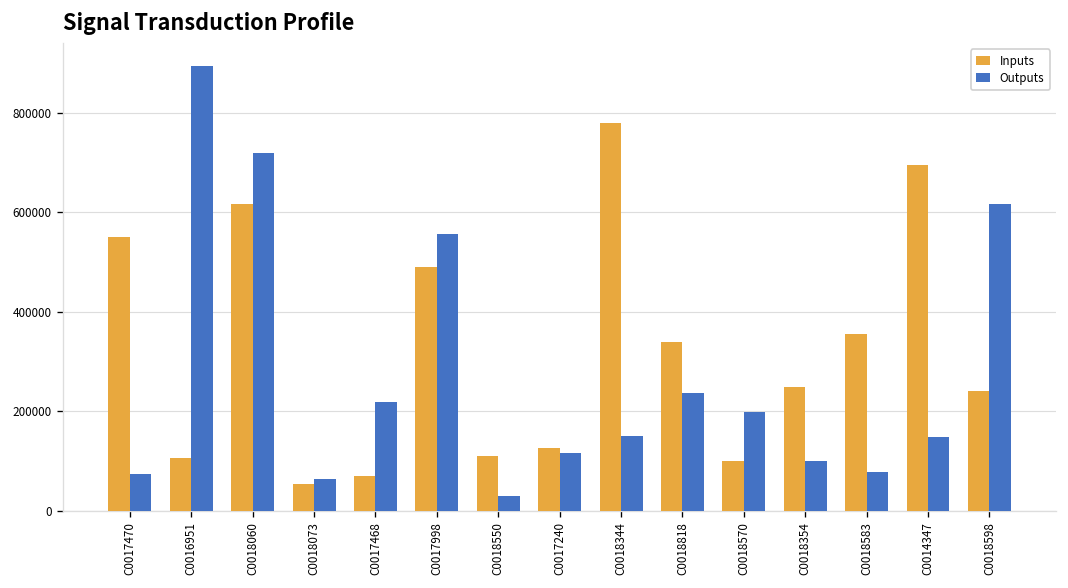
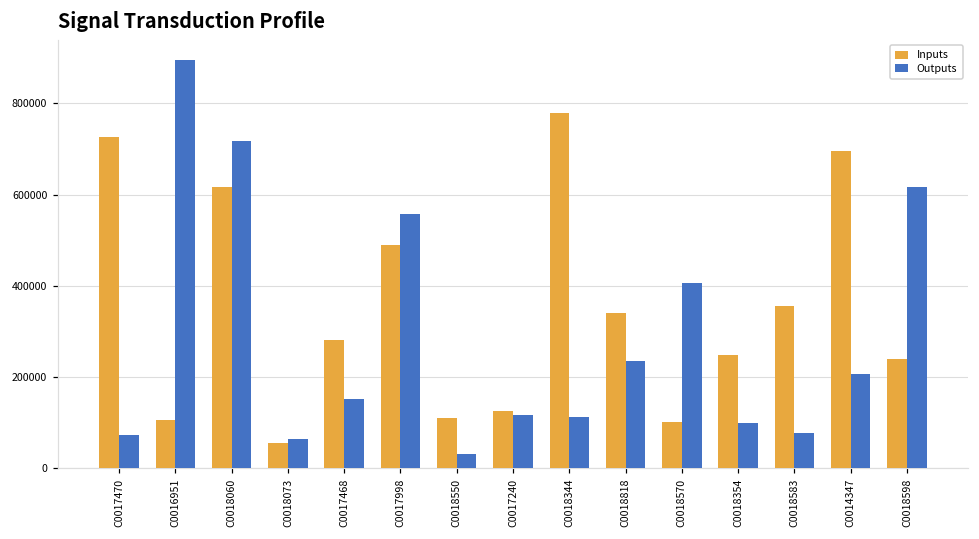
Inputs, C0017470: 550000 -> 730000
Inputs, C0017468: 70000 -> 280000
Outputs, C0017468: 220000 -> 150000
Outputs, C0018344: 150000 -> 110000
Outputs, C0018570: 200000 -> 410000
Outputs, C0014347: 150000 -> 210000
